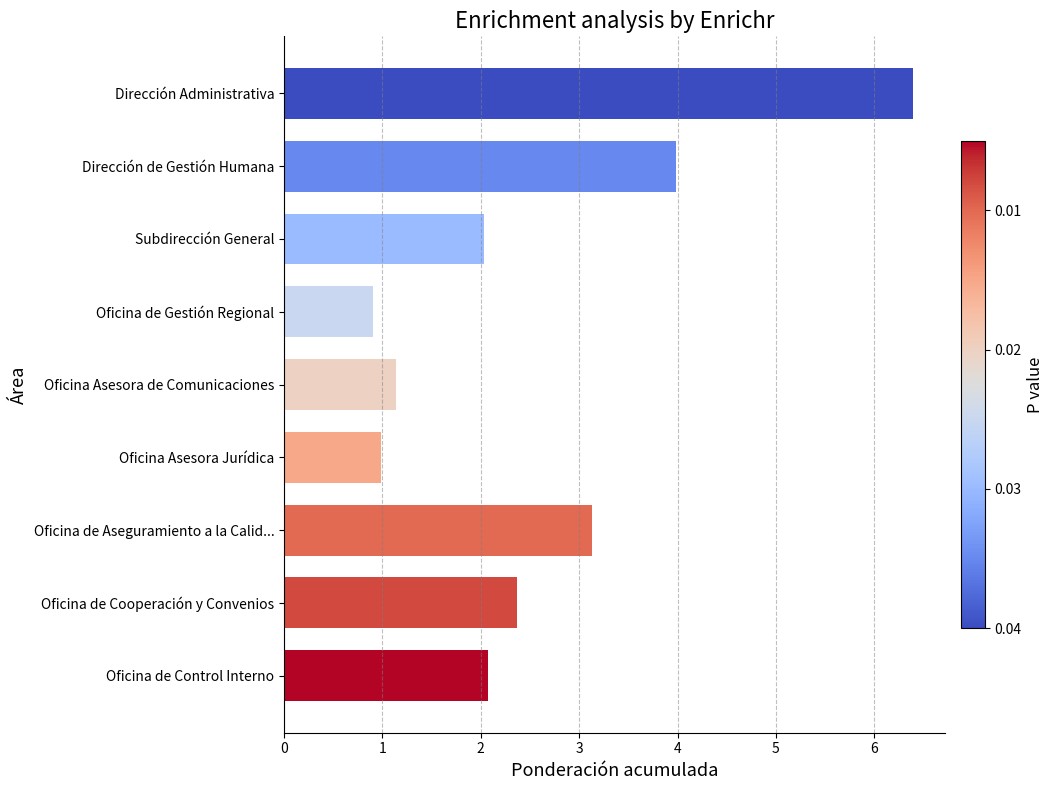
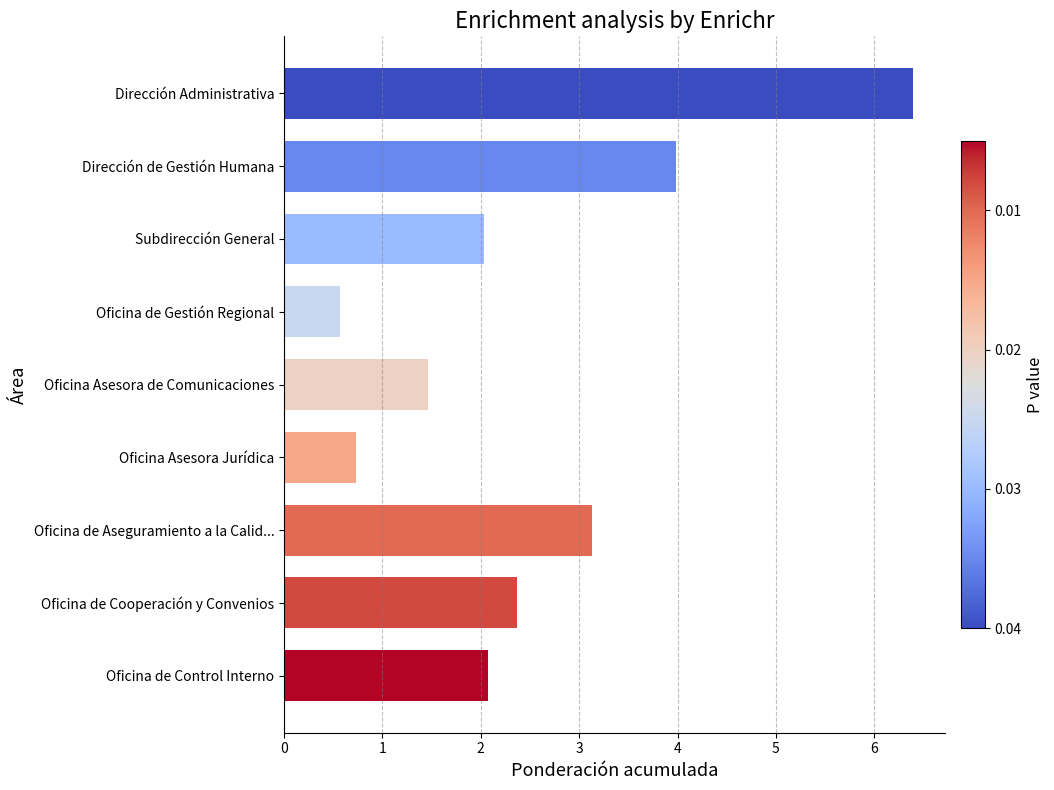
Oficina de Gestión Regional: 0.9 -> 0.6
Oficina Asesora de Comunicaciones: 1.1 -> 1.5
Oficina Asesora Jurídica: 1.0 -> 0.7
